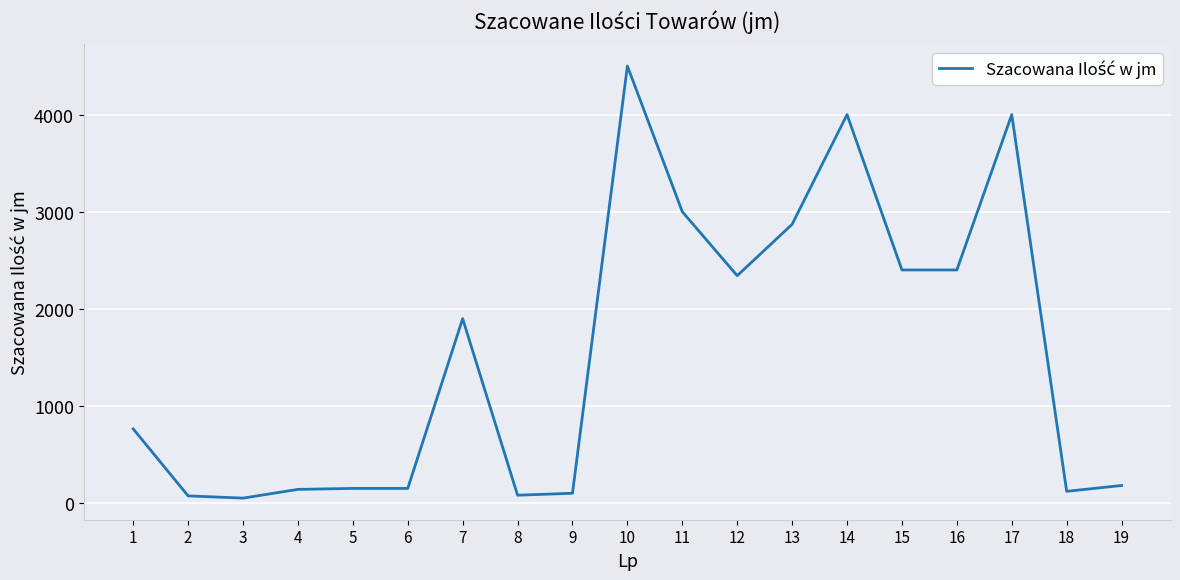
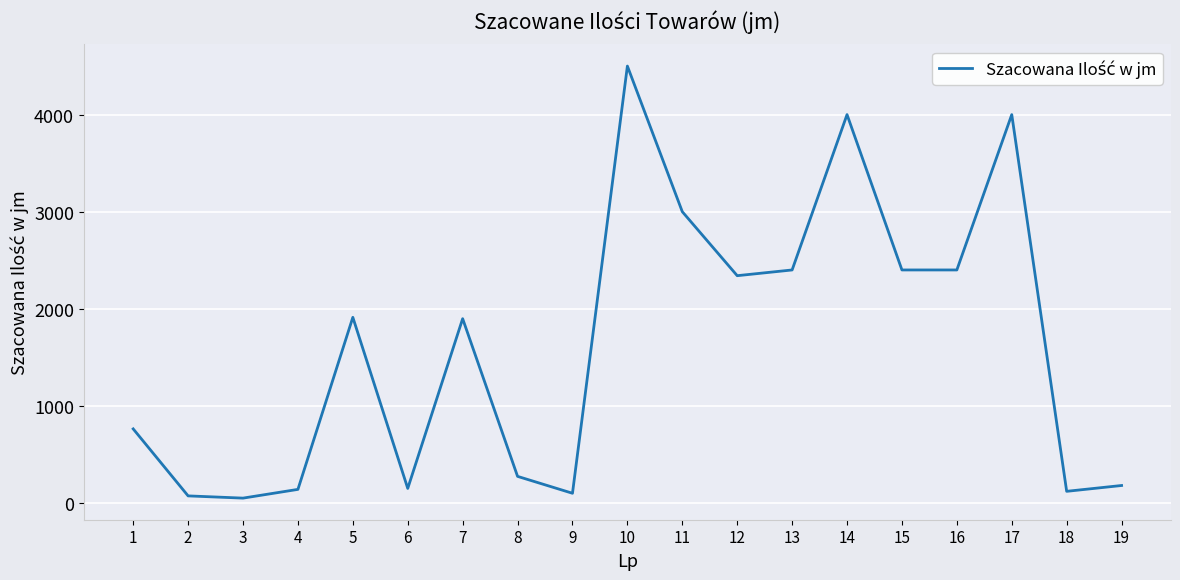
5: 200 -> 1900
8: 100 -> 300
13: 2900 -> 2400
